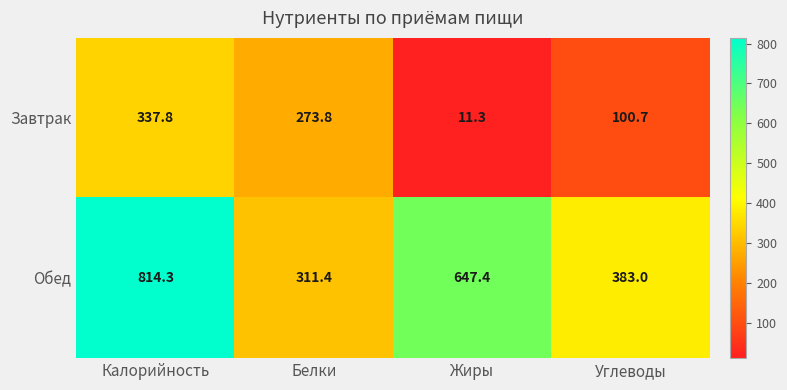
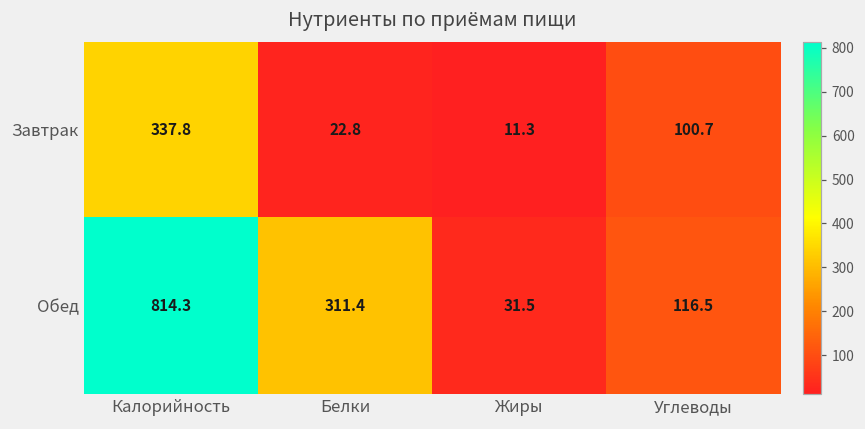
Завтрак, Белки: 273.8 -> 22.8
Обед, Жиры: 647.4 -> 31.5
Обед, Углеводы: 383.0 -> 116.5
